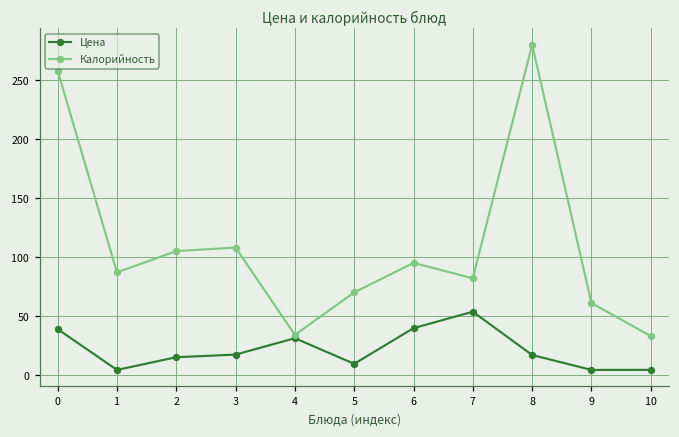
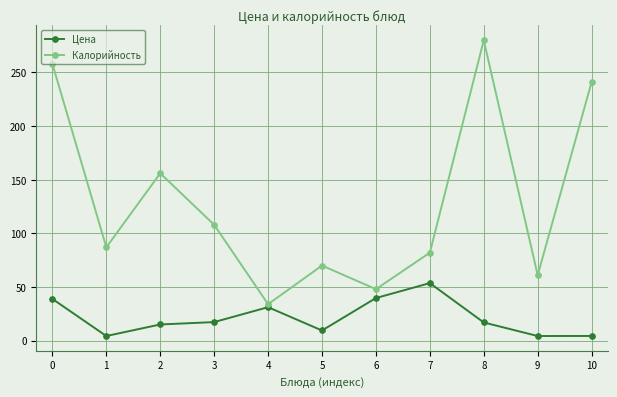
Калорийность, 2: 105 -> 156
Калорийность, 6: 95 -> 48
Калорийность, 10: 33 -> 241
